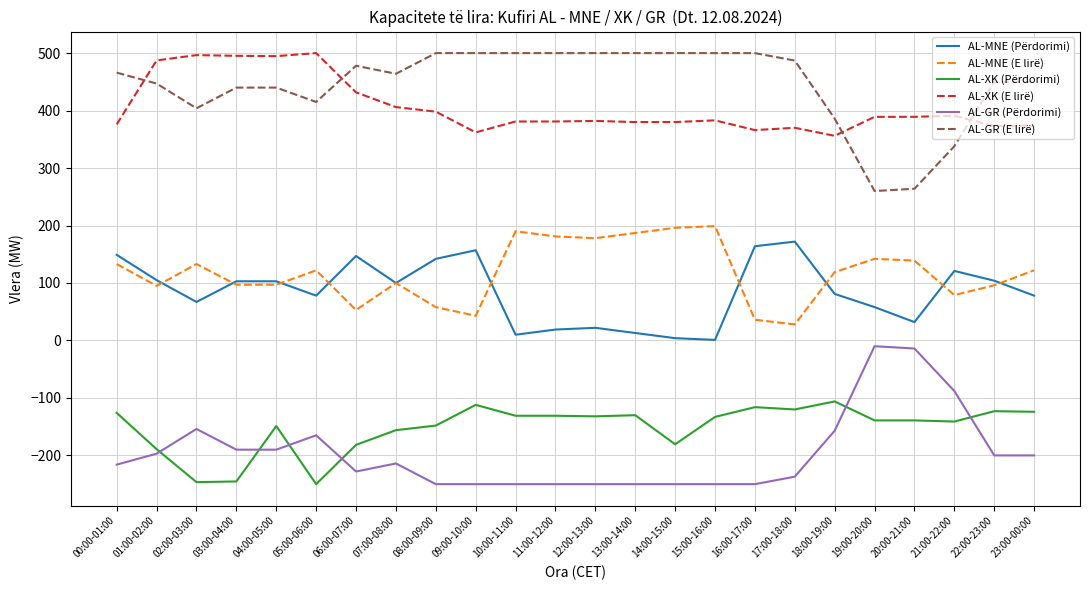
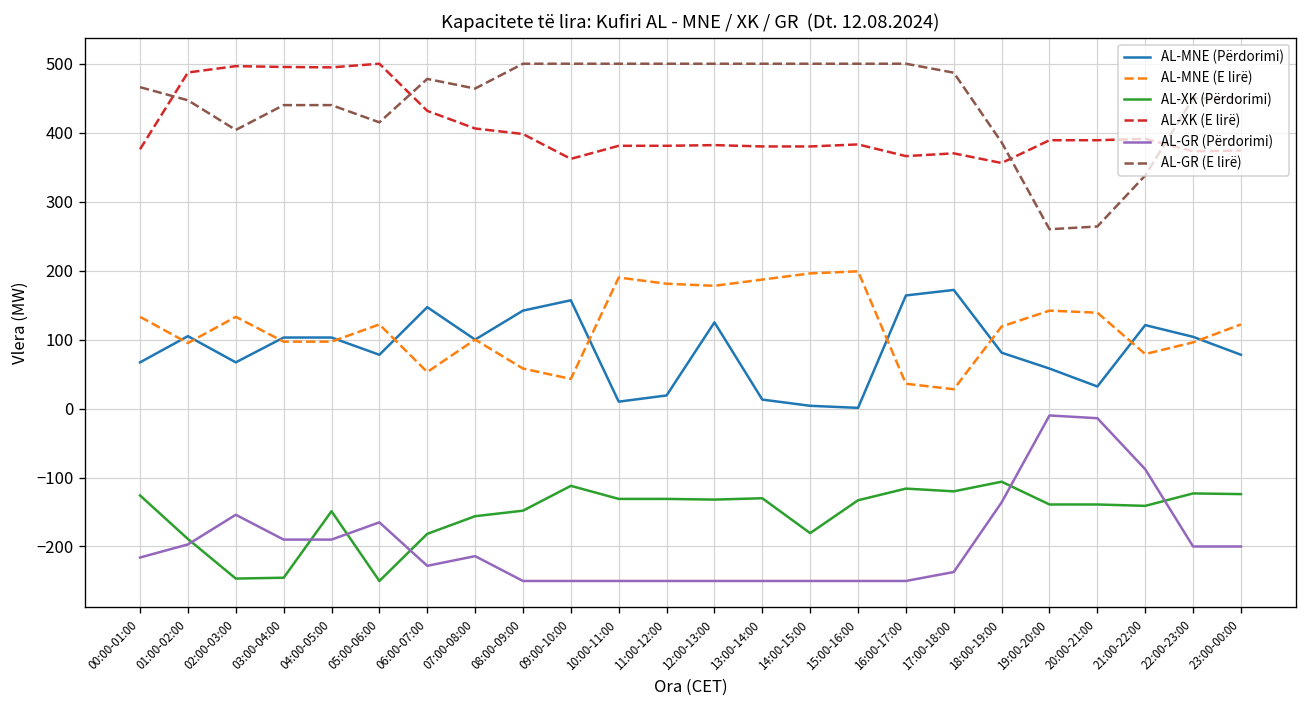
AL-MNE (Përdorimi), 00:00-01:00: 150 -> 70
AL-MNE (Përdorimi), 12:00-13:00: 20 -> 130
AL-GR (Përdorimi), 18:00-19:00: -160 -> -140
